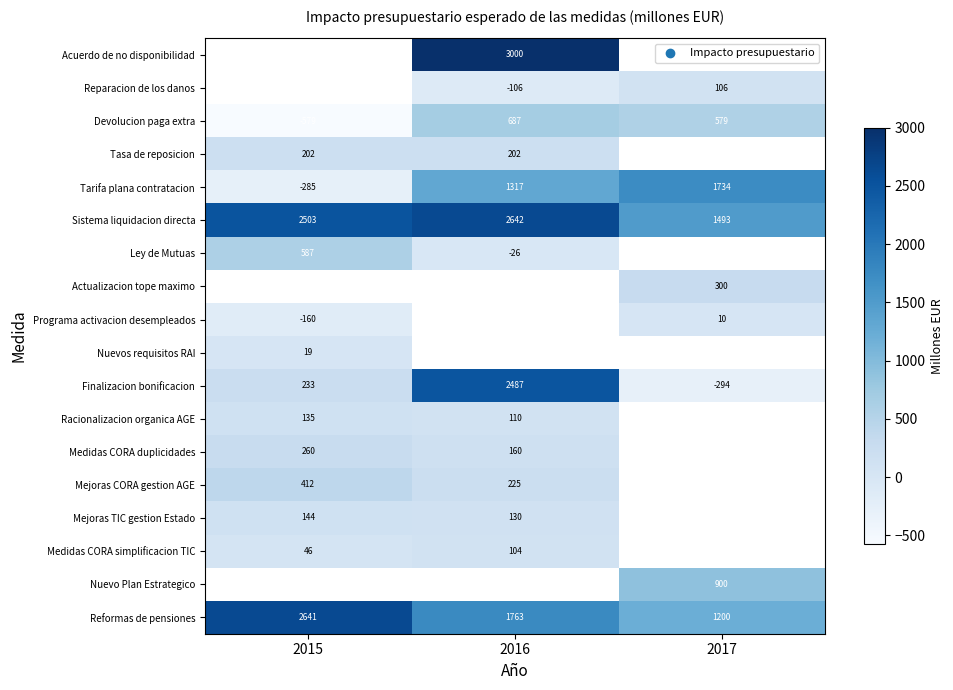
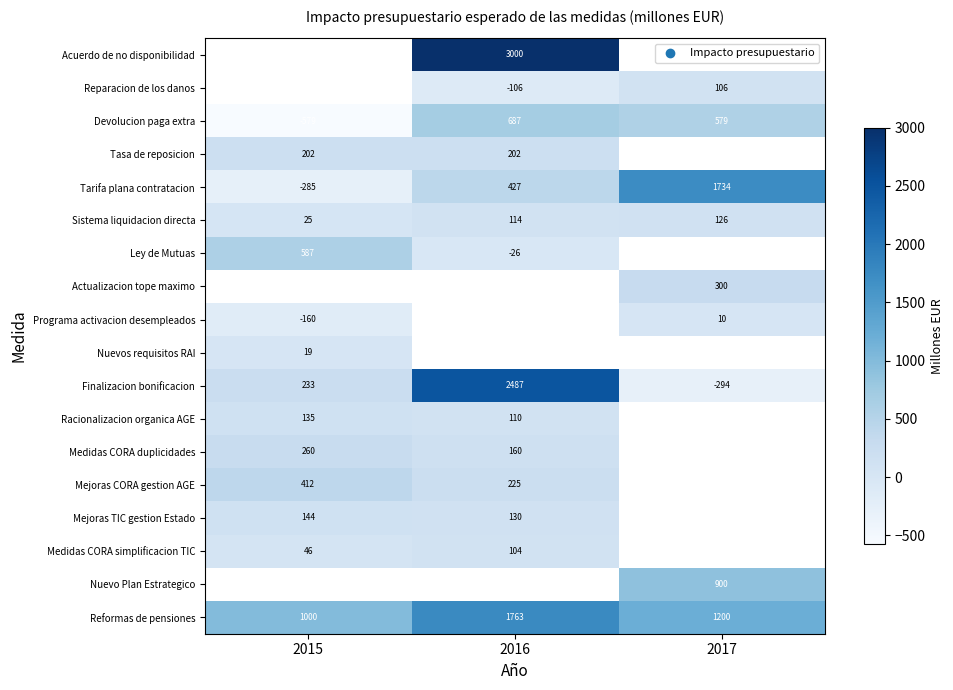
Tarifa plana contratacion, 2016: 1317 -> 427
Sistema liquidacion directa, 2015: 2503 -> 25
Sistema liquidacion directa, 2016: 2642 -> 114
Sistema liquidacion directa, 2017: 1493 -> 126
Reformas de pensiones, 2015: 2641 -> 1000
